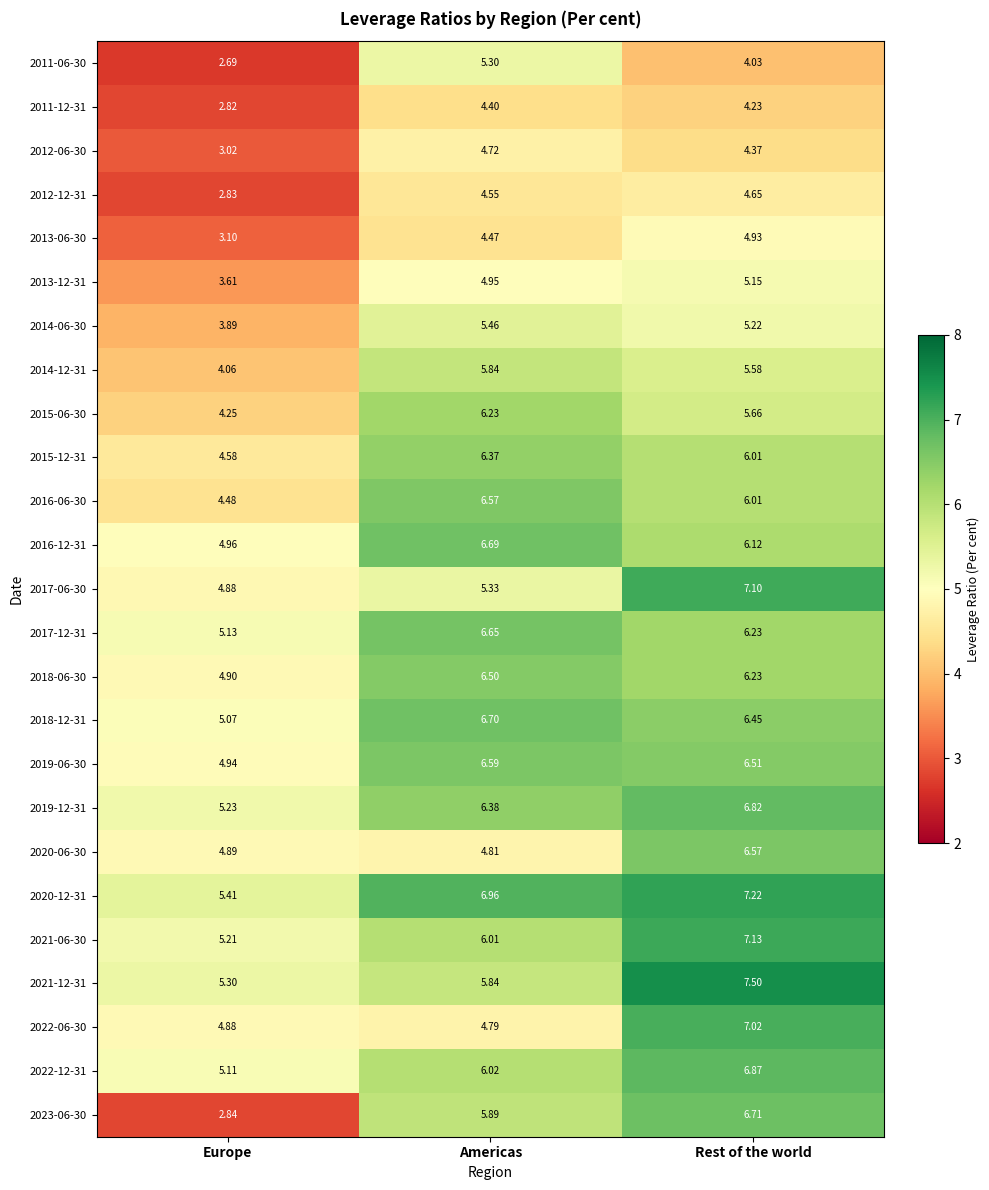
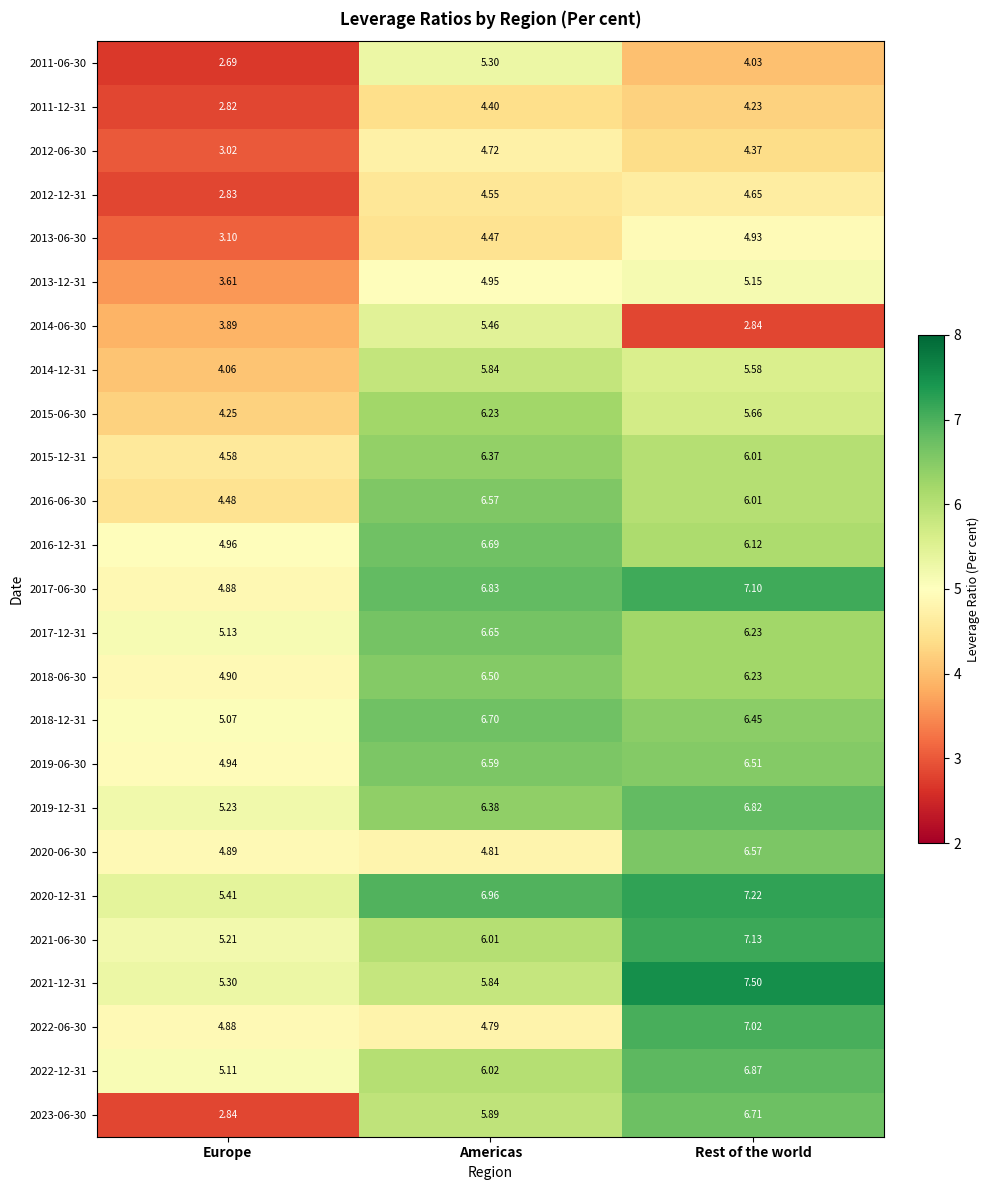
2014-06-30, Rest of the world: 5.22 -> 2.84
2017-06-30, Americas: 5.33 -> 6.83
